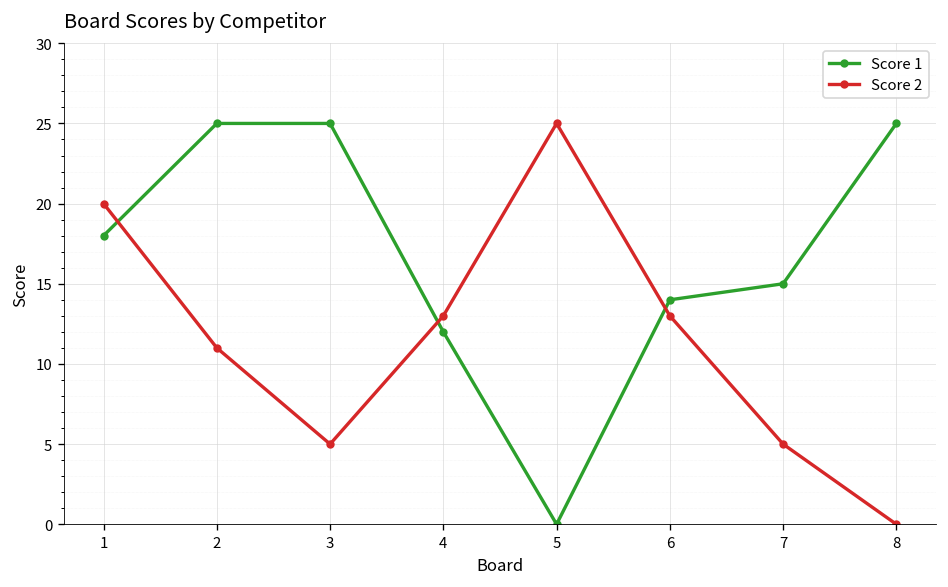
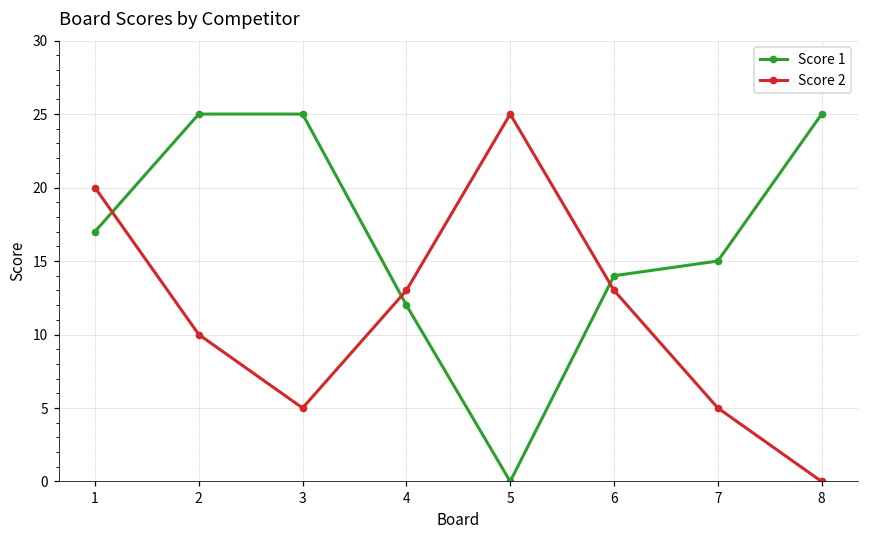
Score 1, 1: 18 -> 17
Score 2, 2: 11 -> 10
